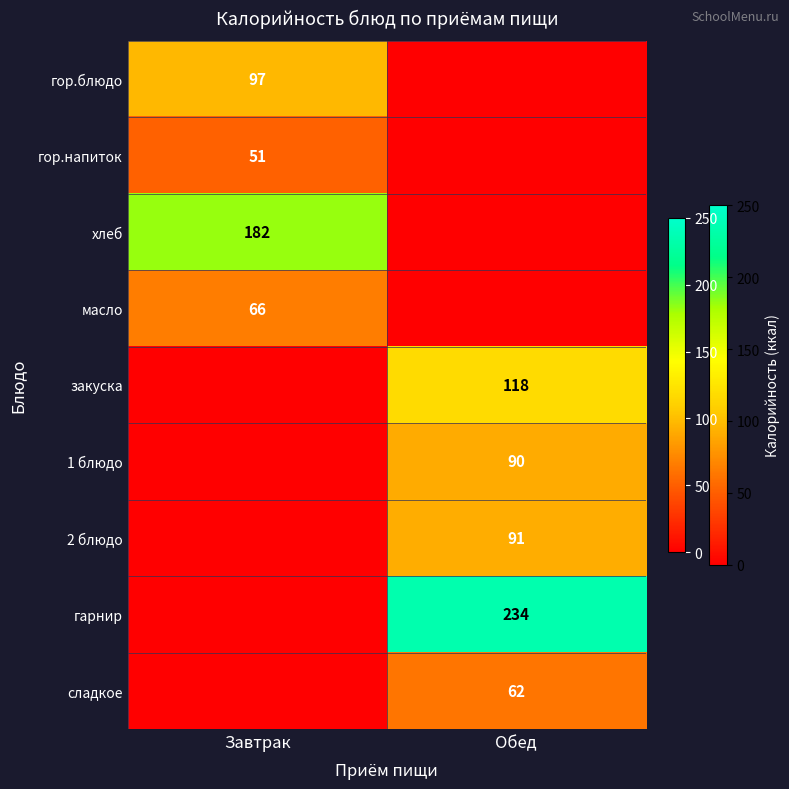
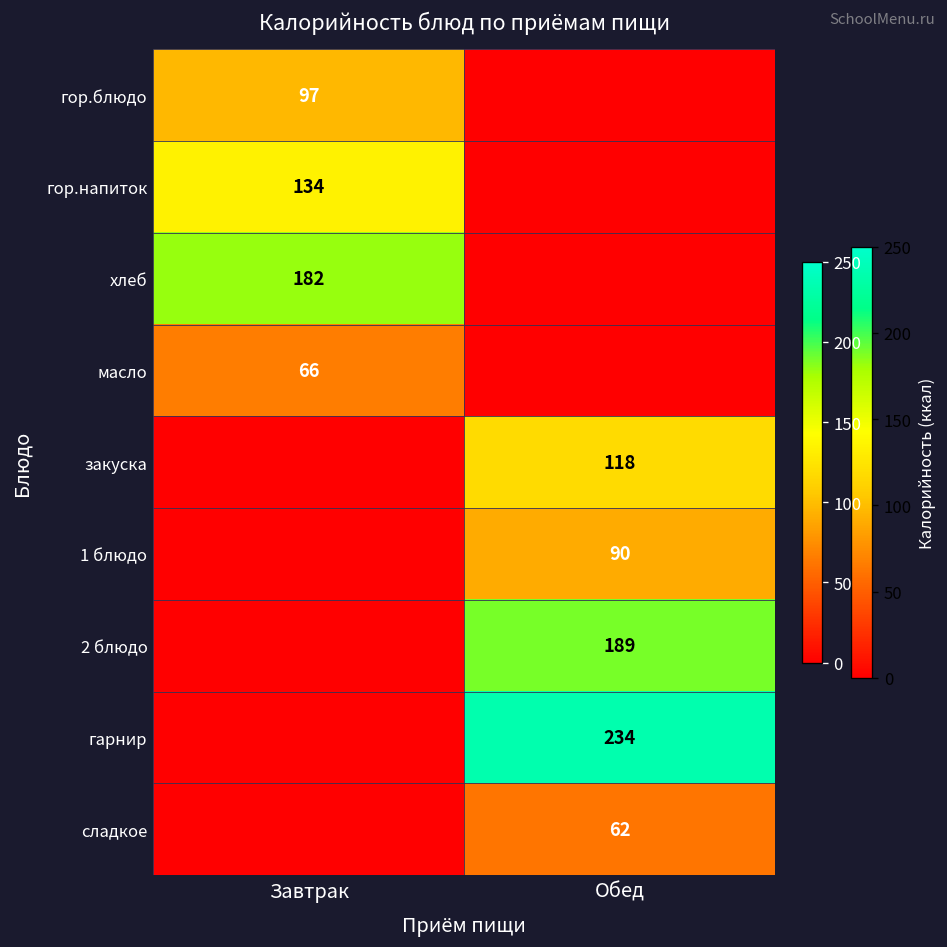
гор.напиток, Завтрак: 51 -> 134
2 блюдо, Обед: 91 -> 189
